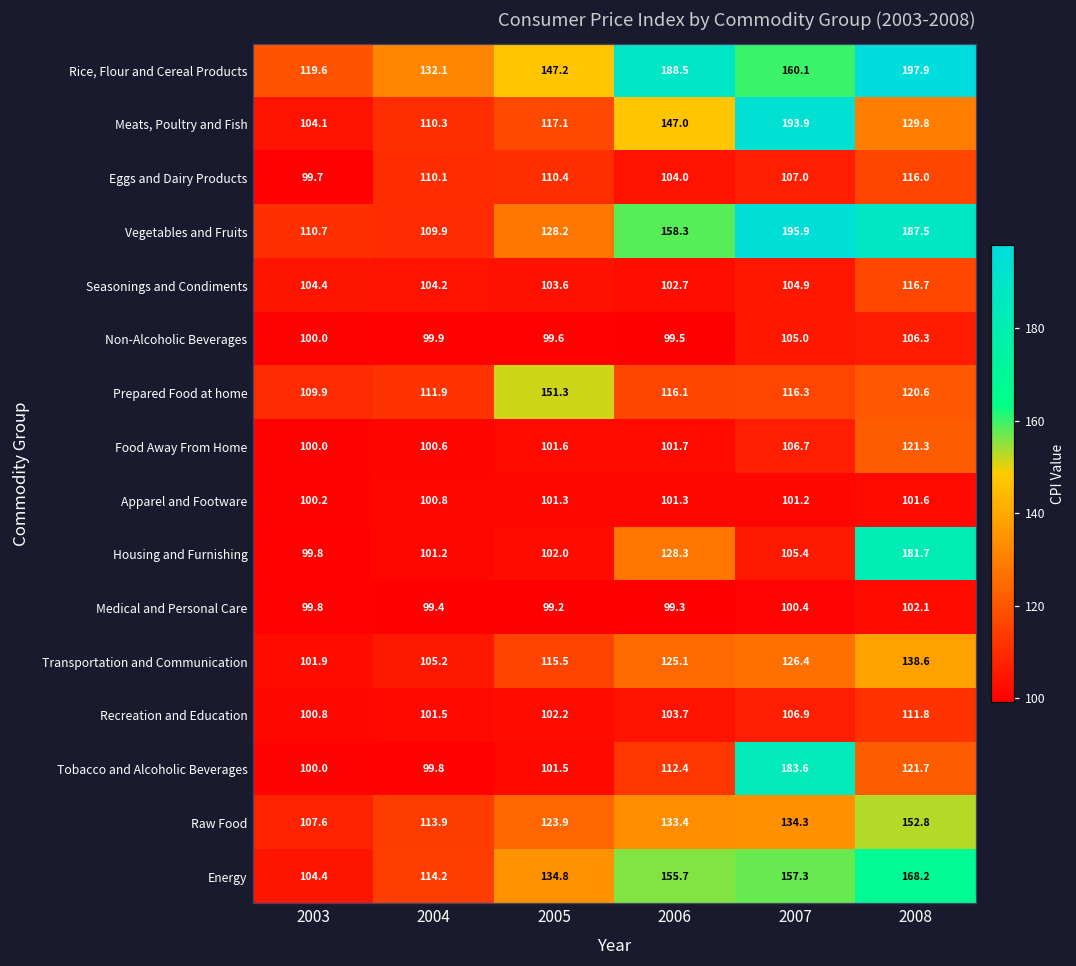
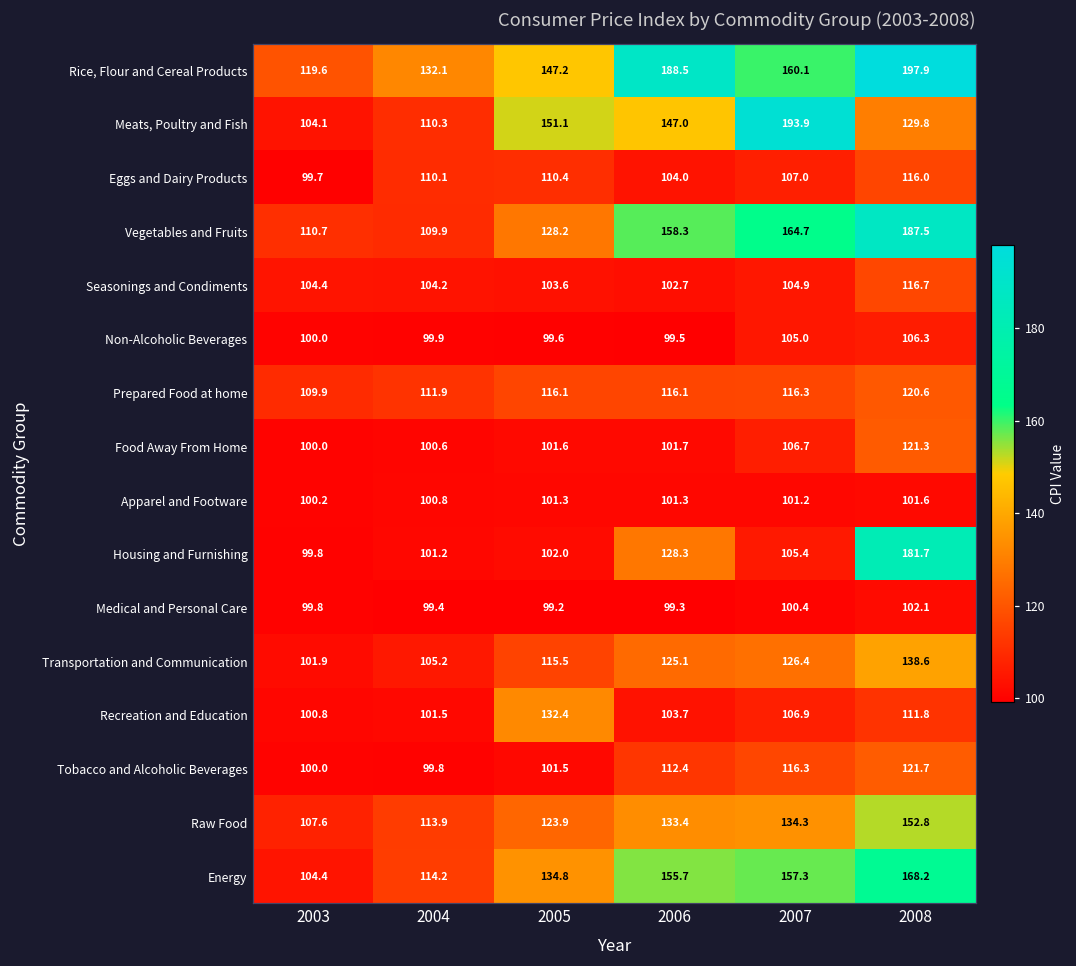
Meats, Poultry and Fish, 2005: 117.1 -> 151.1
Vegetables and Fruits, 2007: 195.9 -> 164.7
Prepared Food at home, 2005: 151.3 -> 116.1
Recreation and Education, 2005: 102.2 -> 132.4
Tobacco and Alcoholic Beverages, 2007: 183.6 -> 116.3
